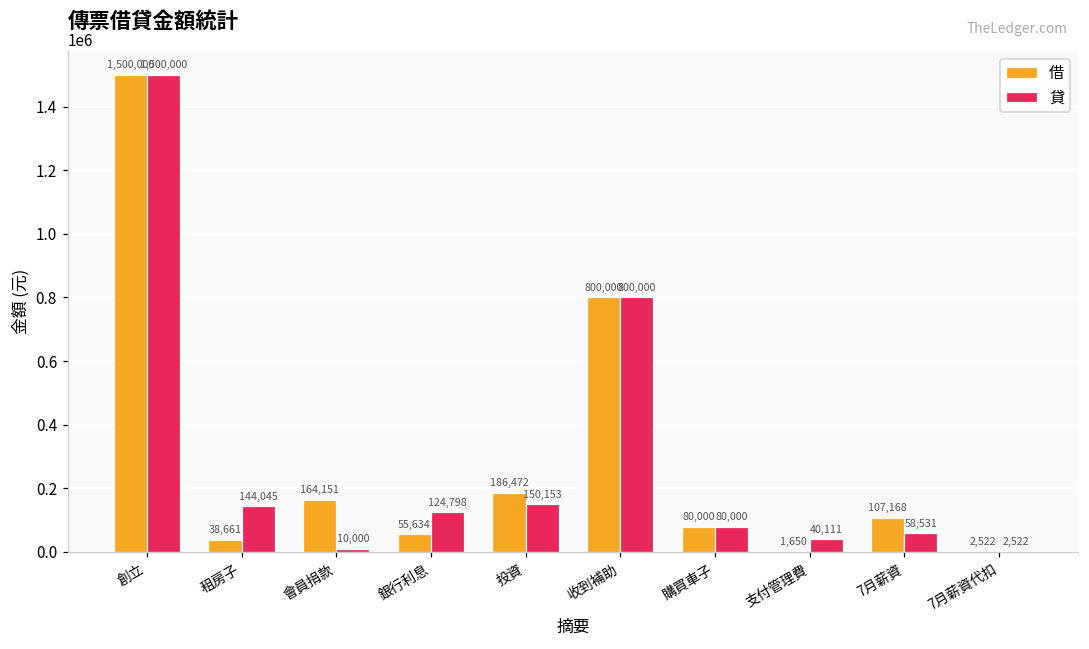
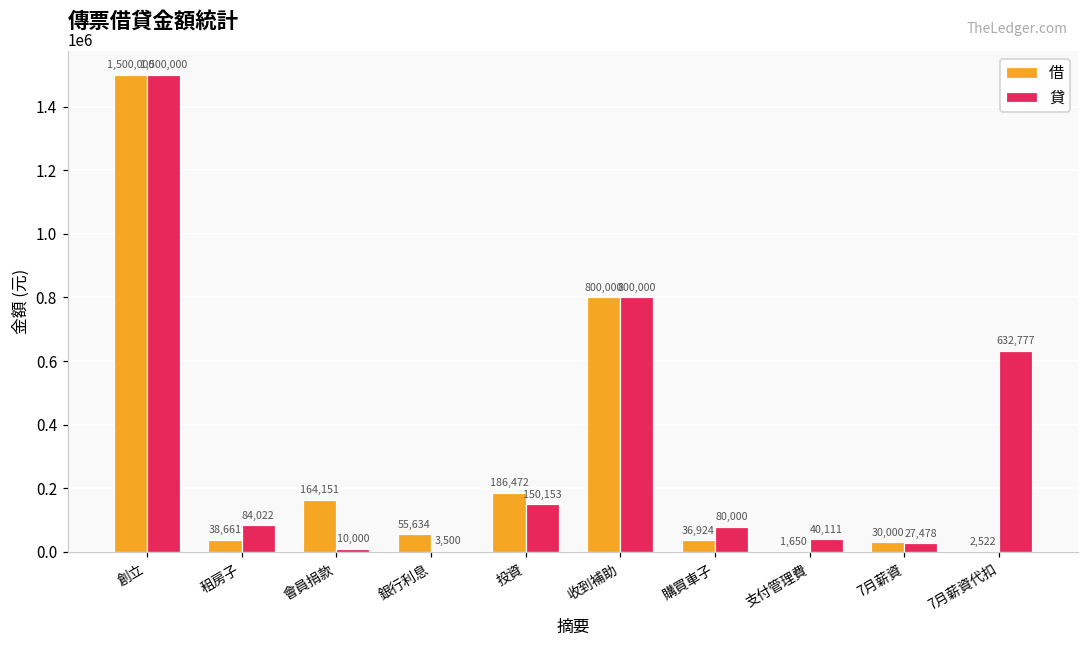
貸, 租房子: 144,045 -> 84,022
貸, 銀行利息: 124,798 -> 3,500
借, 購買車子: 80,000 -> 36,924
借, 7月薪資: 107,168 -> 30,000
貸, 7月薪資: 58,531 -> 27,478
貸, 7月薪資代扣: 2,522 -> 632,777
